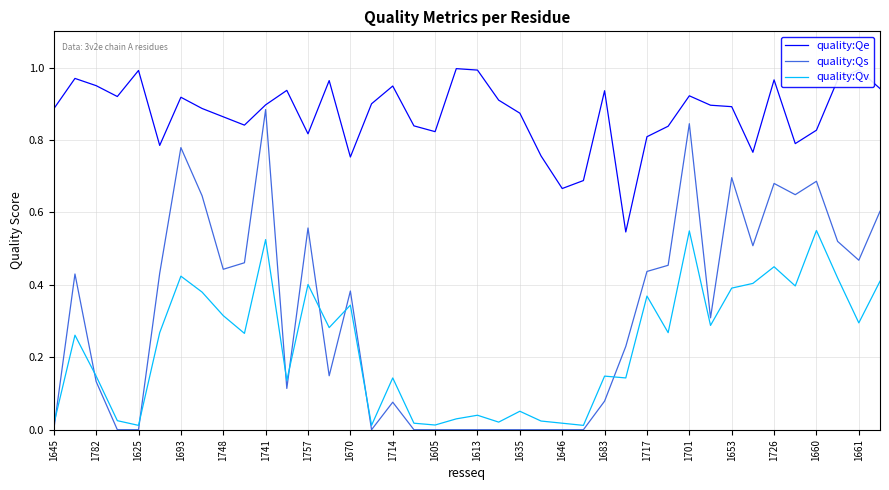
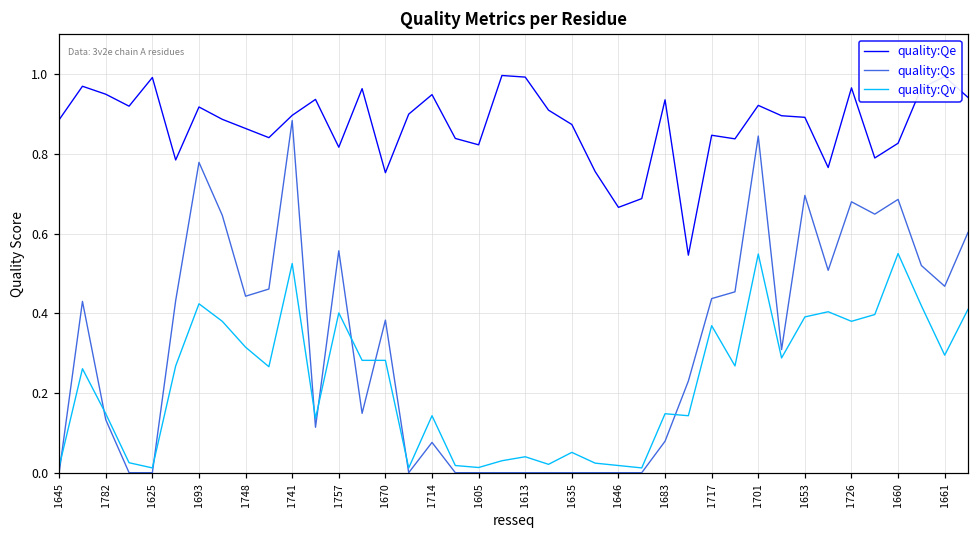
quality:Qv, 1670: 0.34 -> 0.28
quality:Qe, 1717: 0.81 -> 0.85
quality:Qv, 1726: 0.45 -> 0.38
